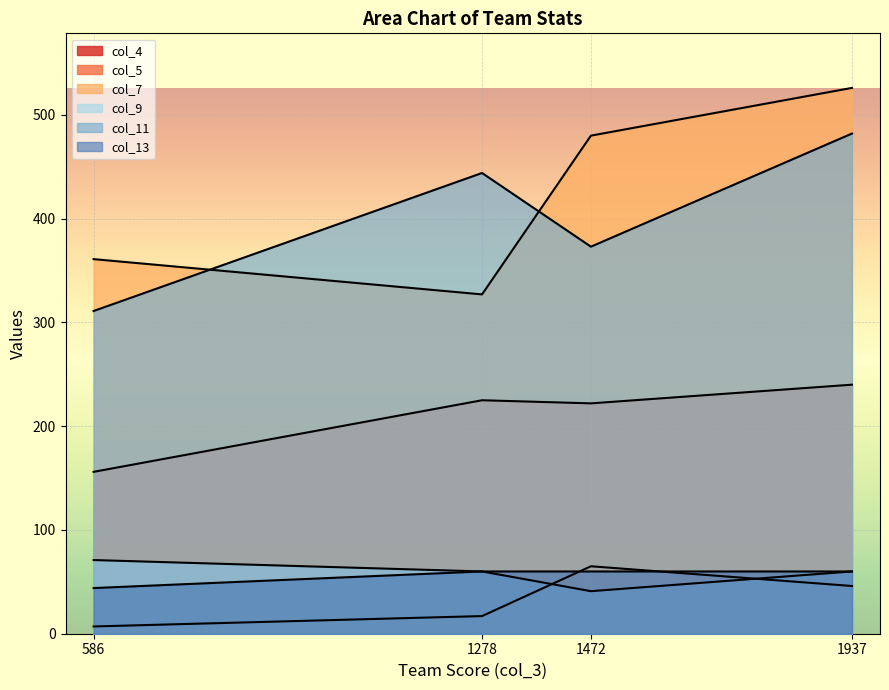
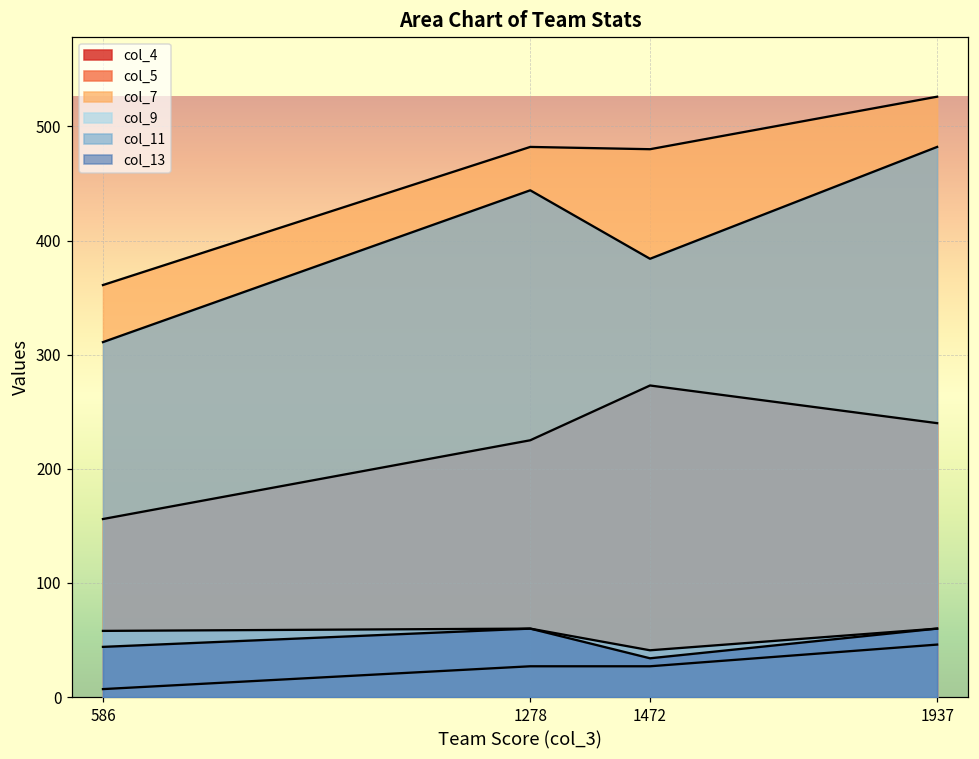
col_9, 586: 71 -> 58
col_5, 1278: 17 -> 27
col_7, 1278: 327 -> 482
col_4, 1472: 222 -> 273
col_5, 1472: 65 -> 27
col_11, 1472: 373 -> 384
col_13, 1472: 60 -> 34
